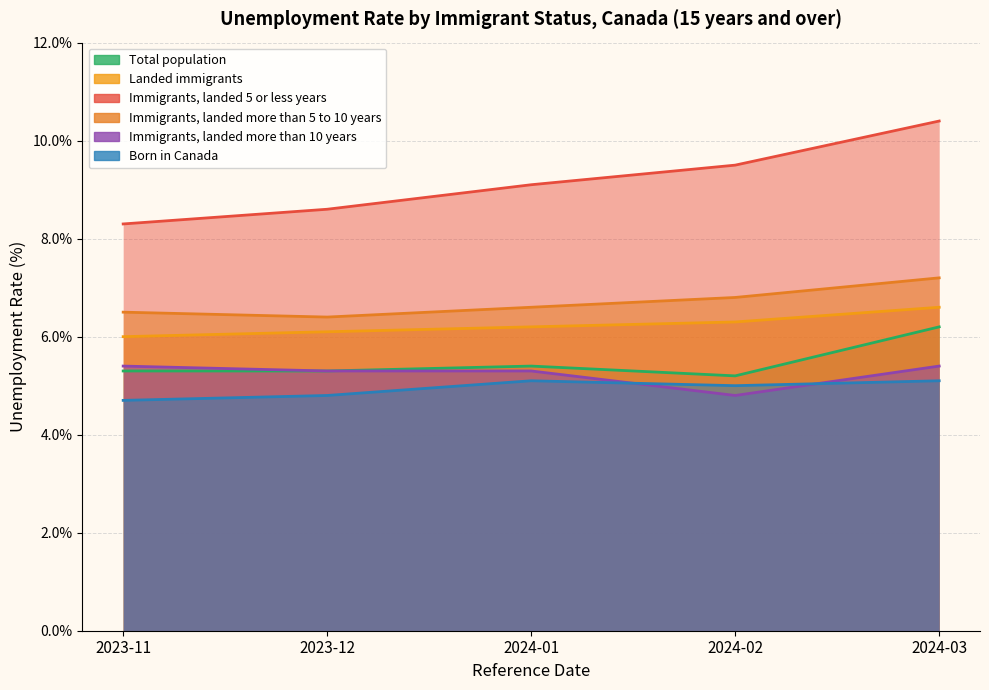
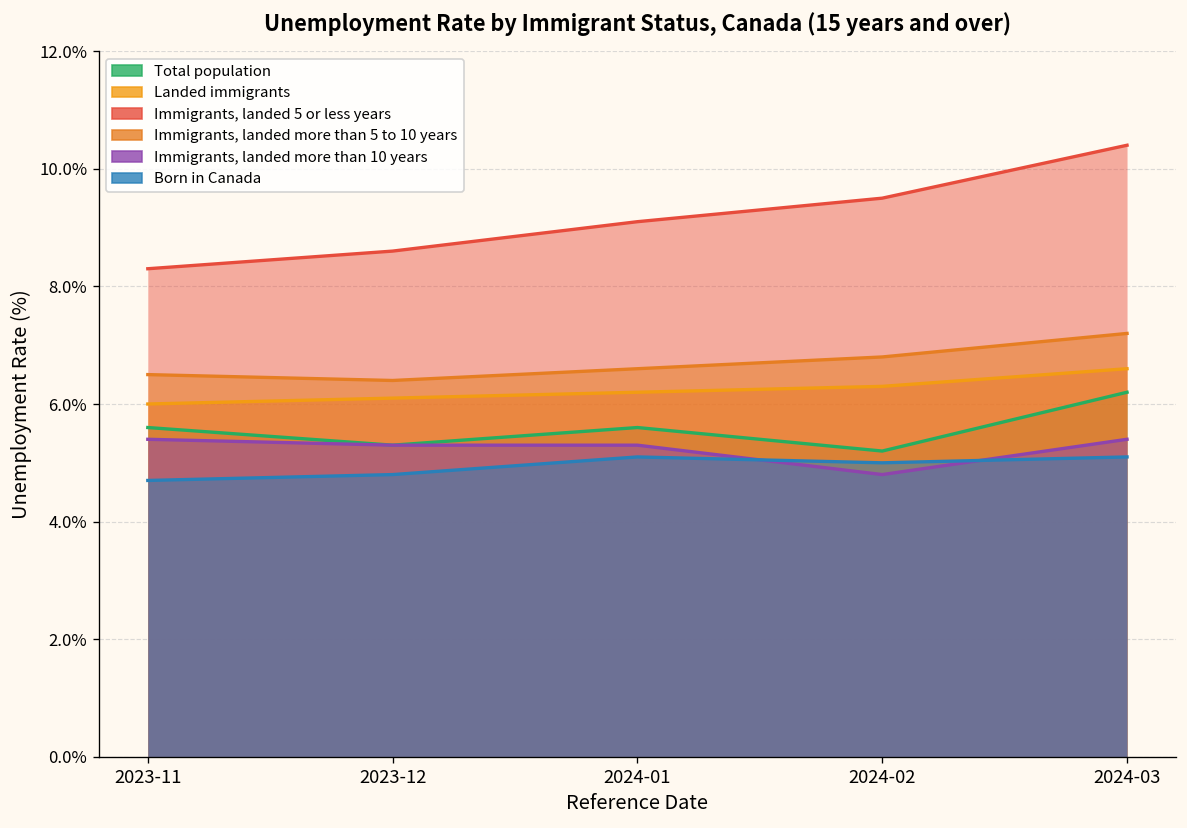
Total population, 2023-11: 5.3% -> 5.6%
Total population, 2024-01: 5.4% -> 5.6%
